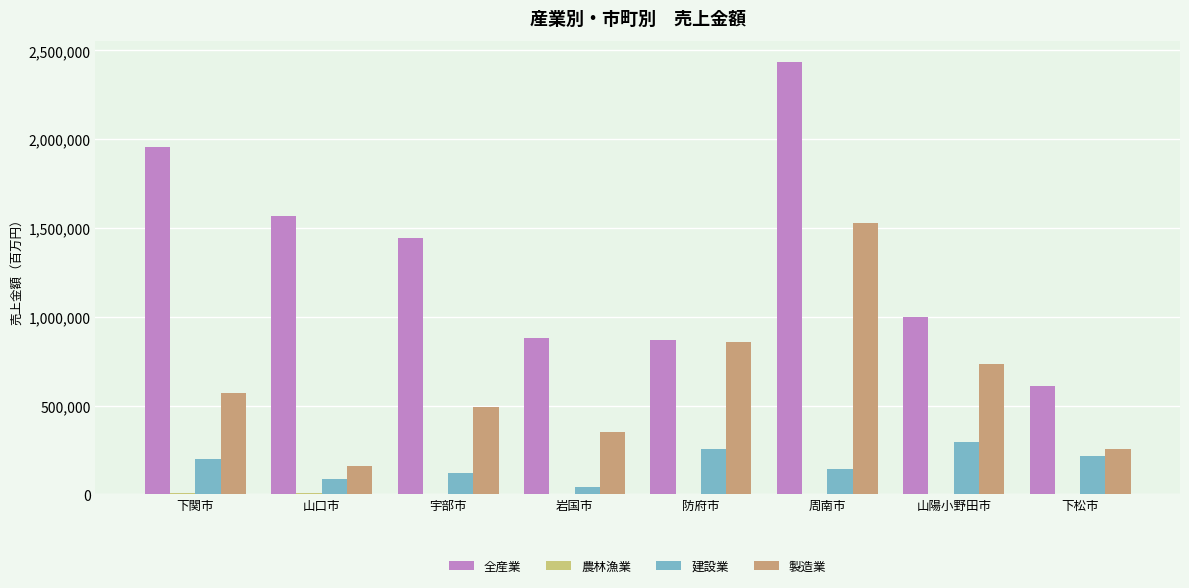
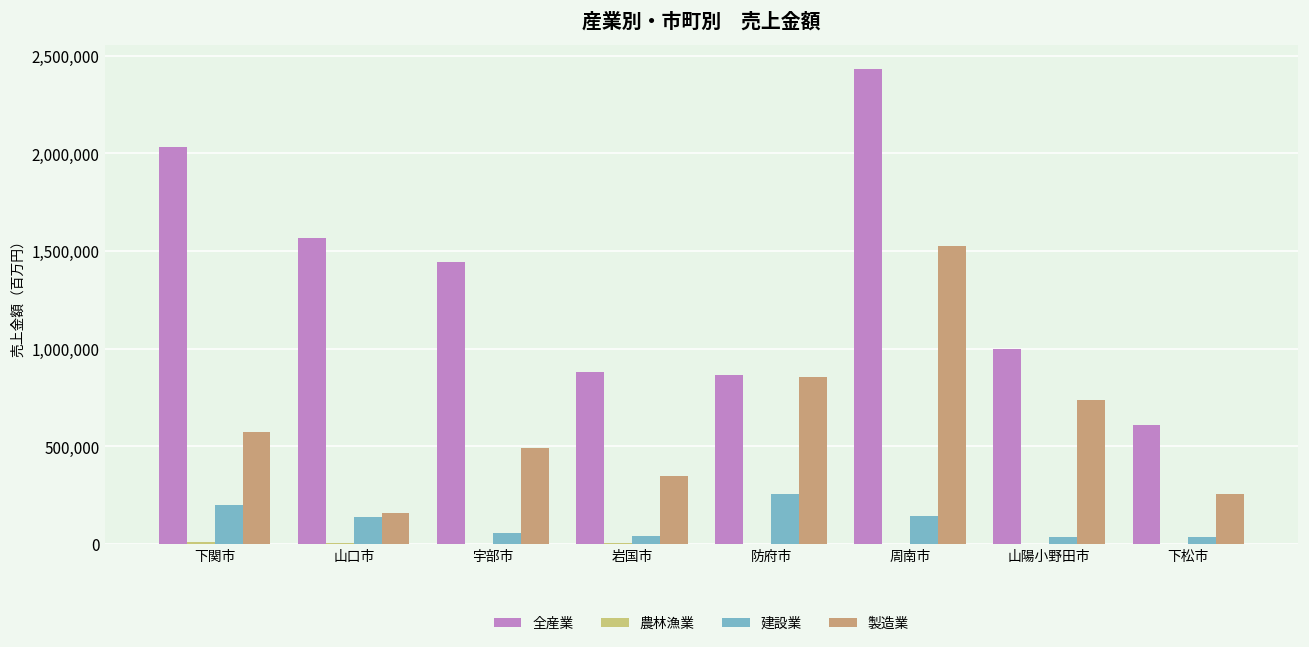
全産業, 下関市: 1,960,000 -> 2,030,000
建設業, 山口市: 90,000 -> 140,000
建設業, 宇部市: 120,000 -> 50,000
建設業, 山陽小野田市: 300,000 -> 30,000
建設業, 下松市: 220,000 -> 40,000
